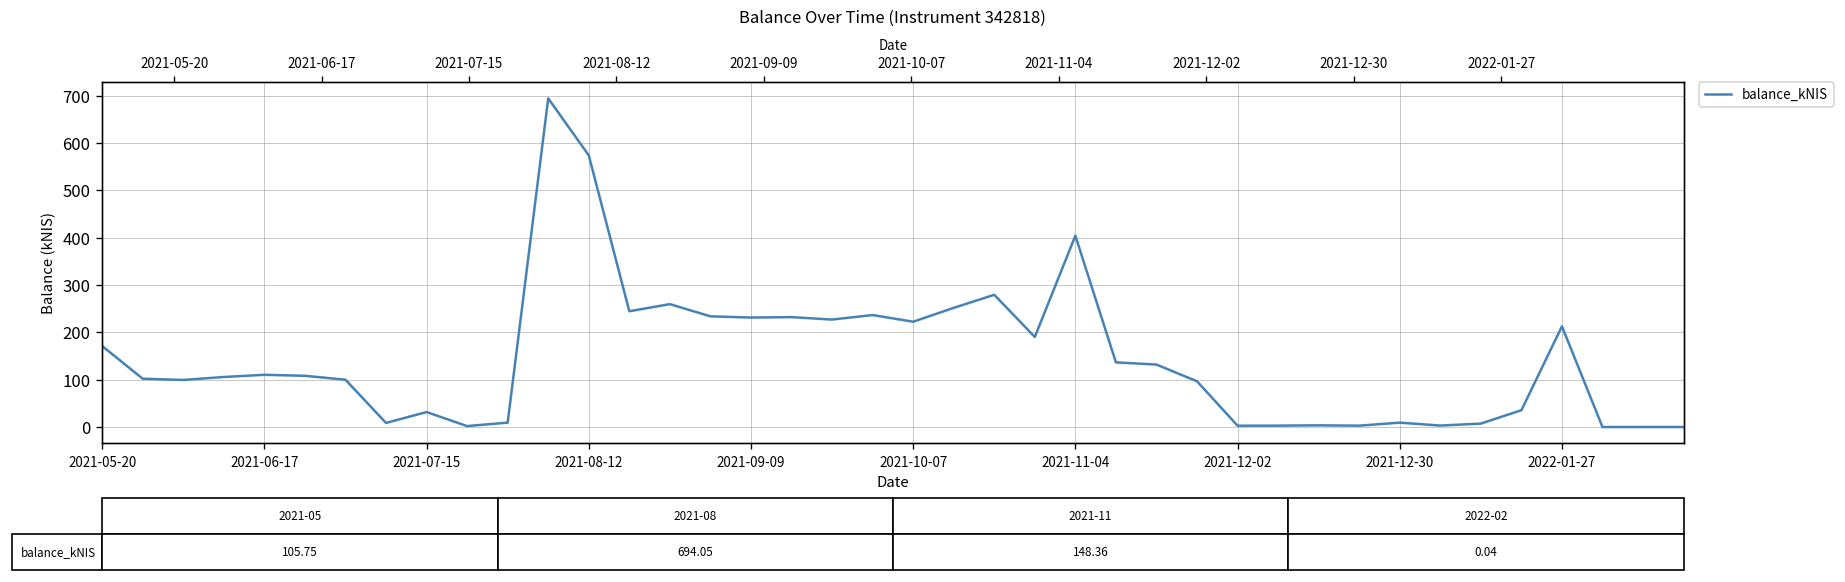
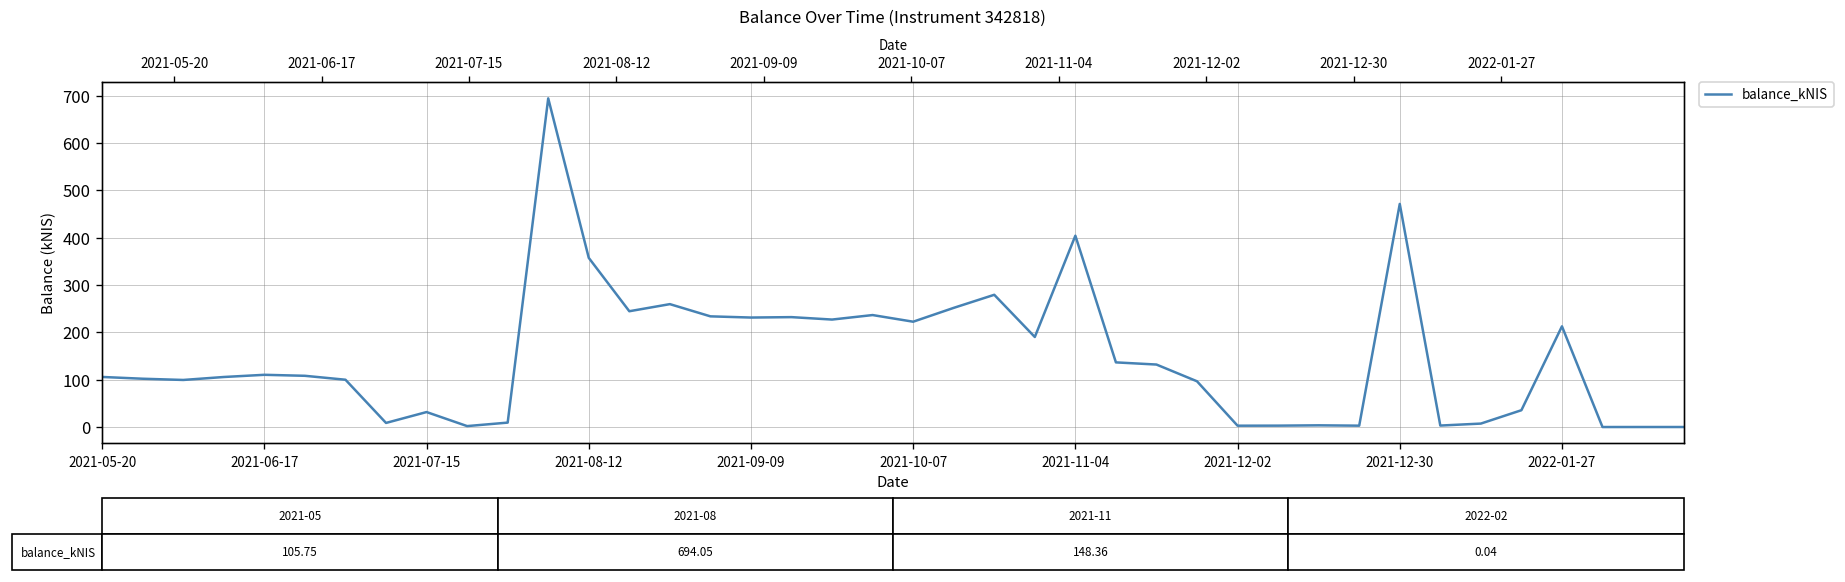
2021-05-20: 170 -> 110
2021-08-12: 570 -> 360
2021-12-30: 10 -> 470
